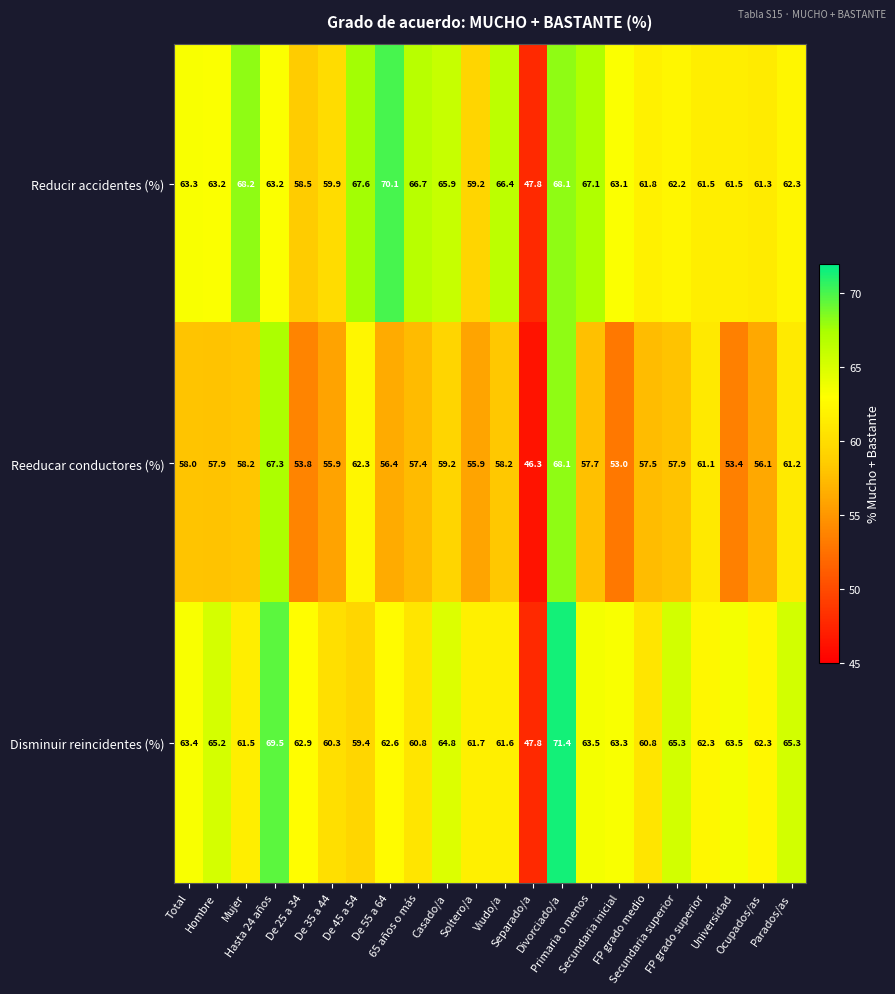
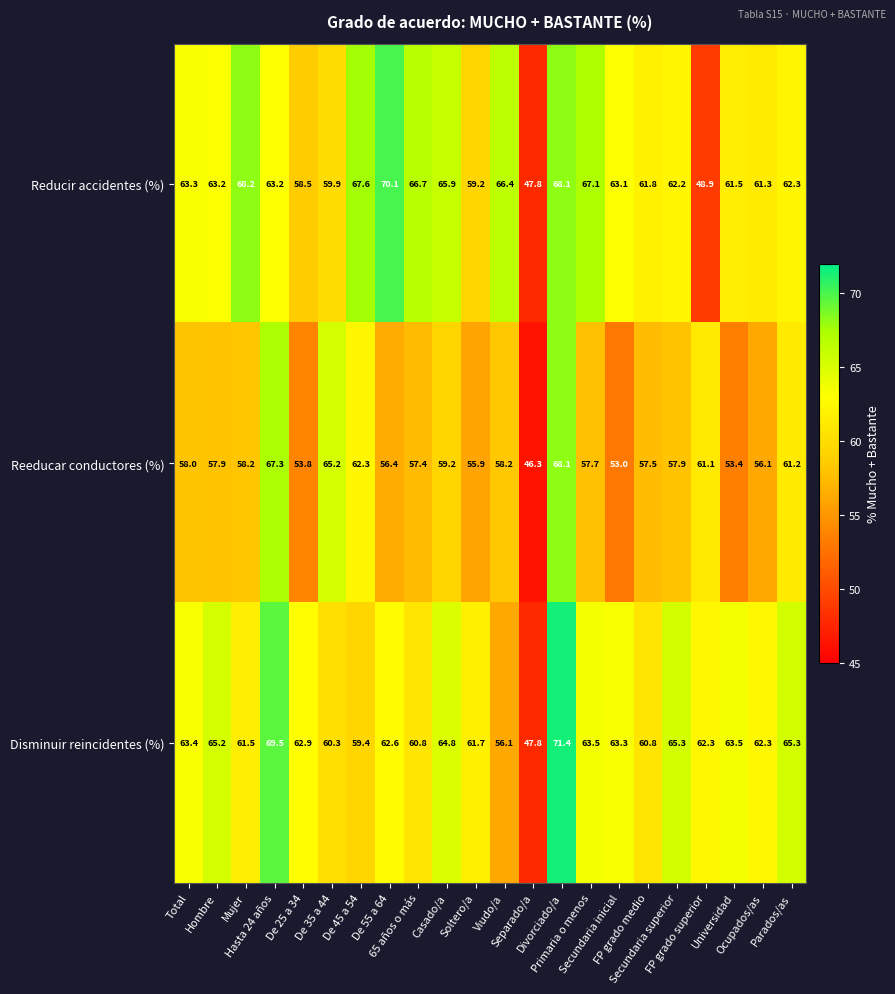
Reducir accidentes (%), FP grado superior: 61.5 -> 48.9
Reeducar conductores (%), De 35 a 44: 55.9 -> 65.2
Disminuir reincidentes (%), Viudo/a: 61.6 -> 56.1
